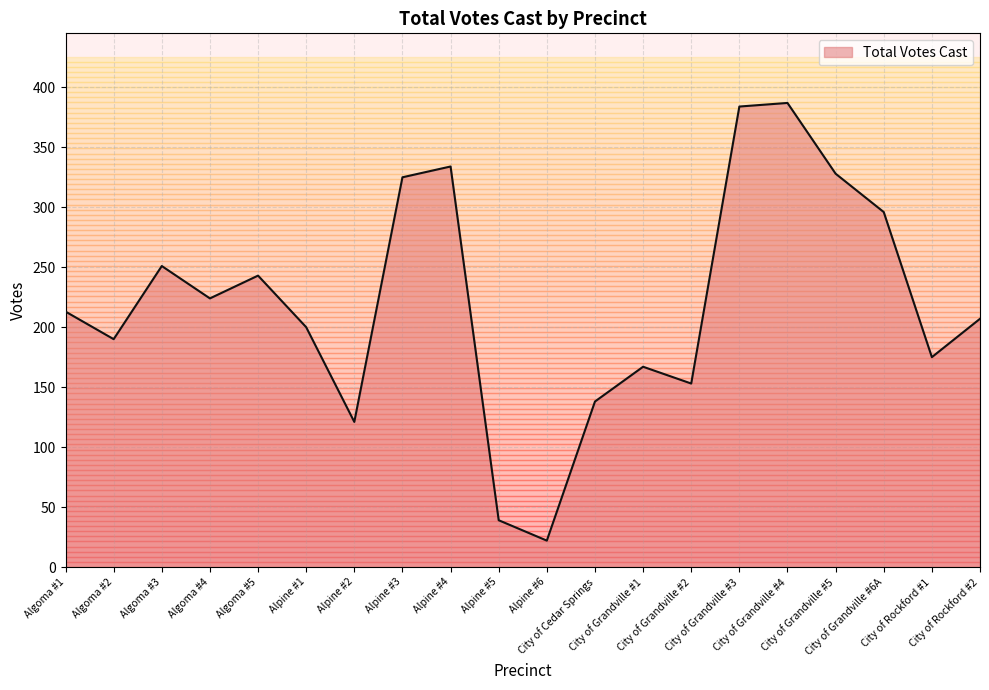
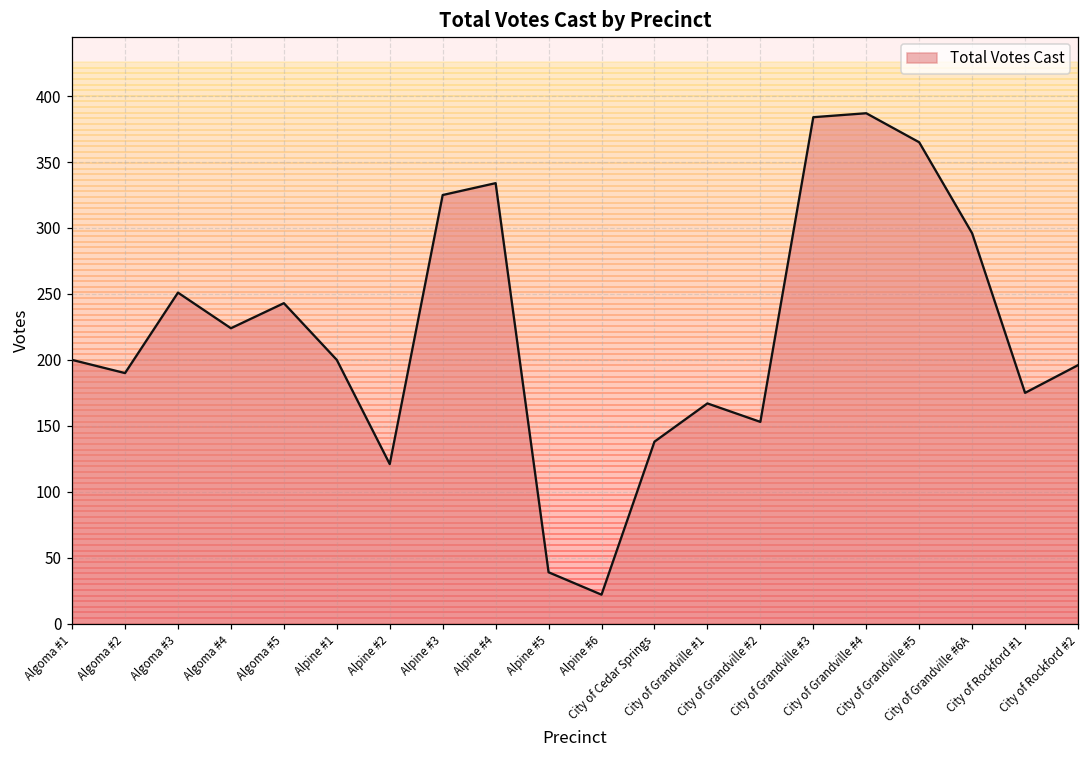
Algoma #1: 213 -> 200
City of Grandville #5: 328 -> 365
City of Rockford #2: 207 -> 196
